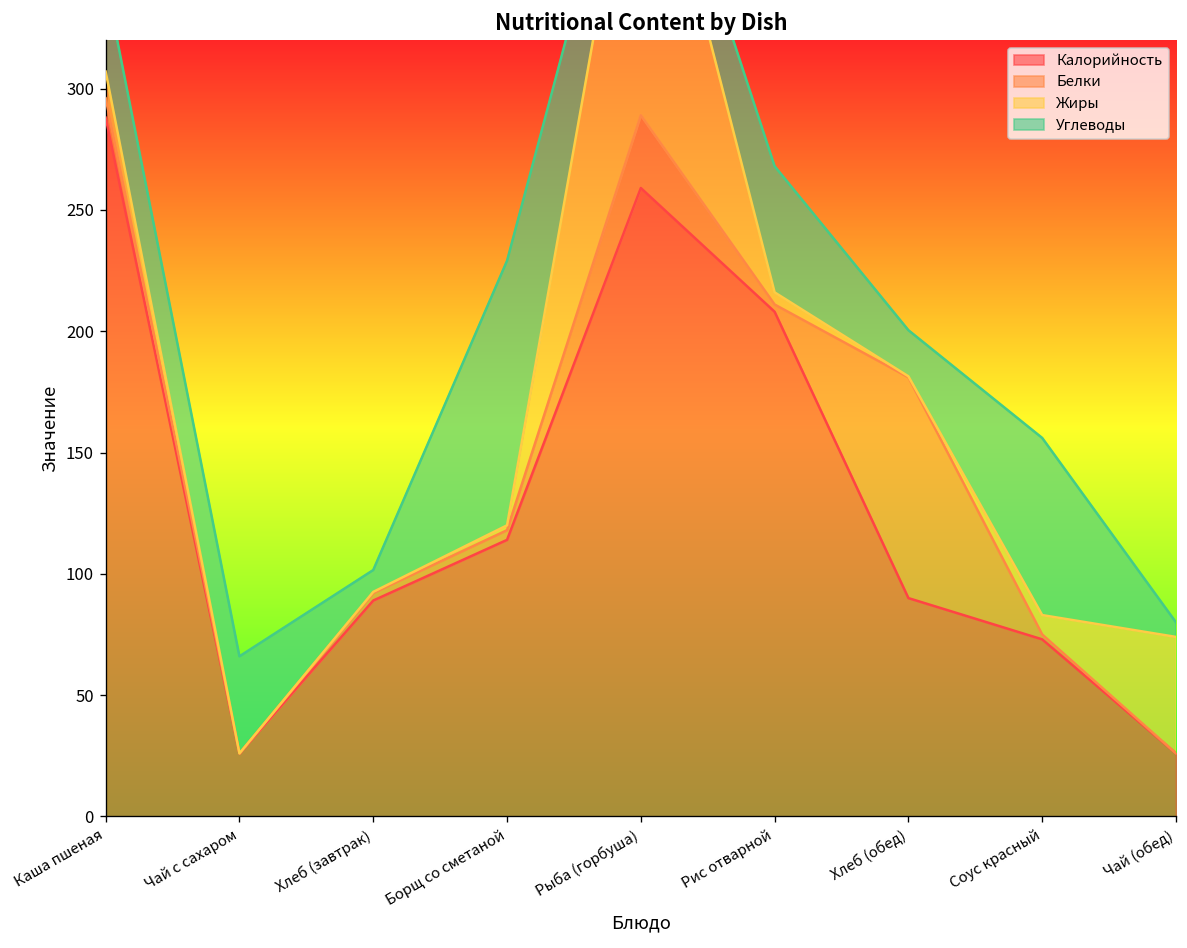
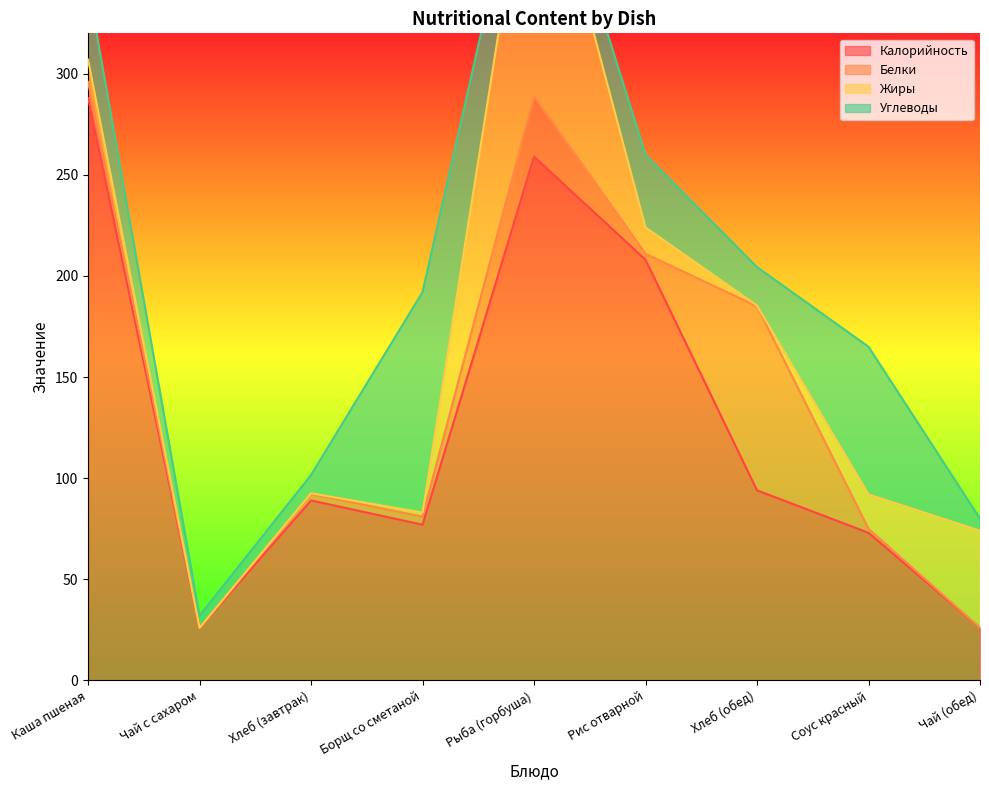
Углеводы, Чай с сахаром: 40 -> 6
Калорийность, Борщ со сметаной: 114 -> 77
Жиры, Рис отварной: 5 -> 13
Углеводы, Рис отварной: 52 -> 36
Калорийность, Хлеб (обед): 90 -> 94
Жиры, Соус красный: 8 -> 17
